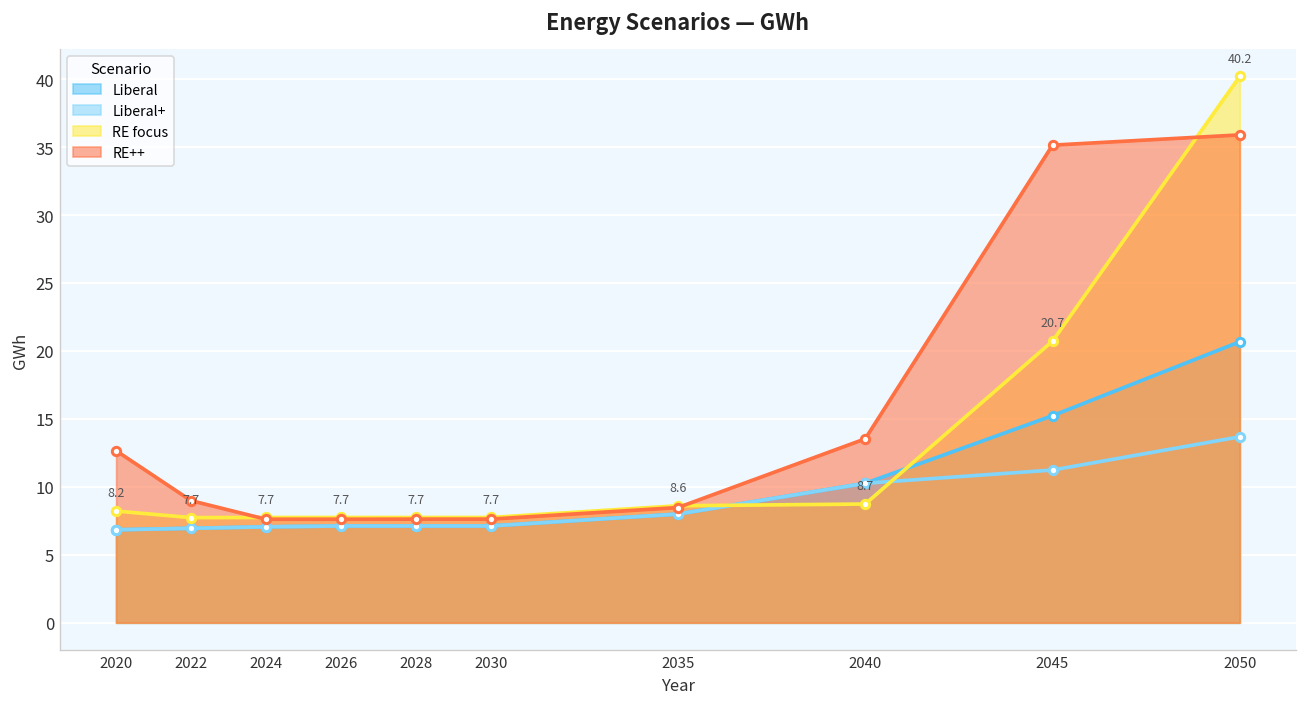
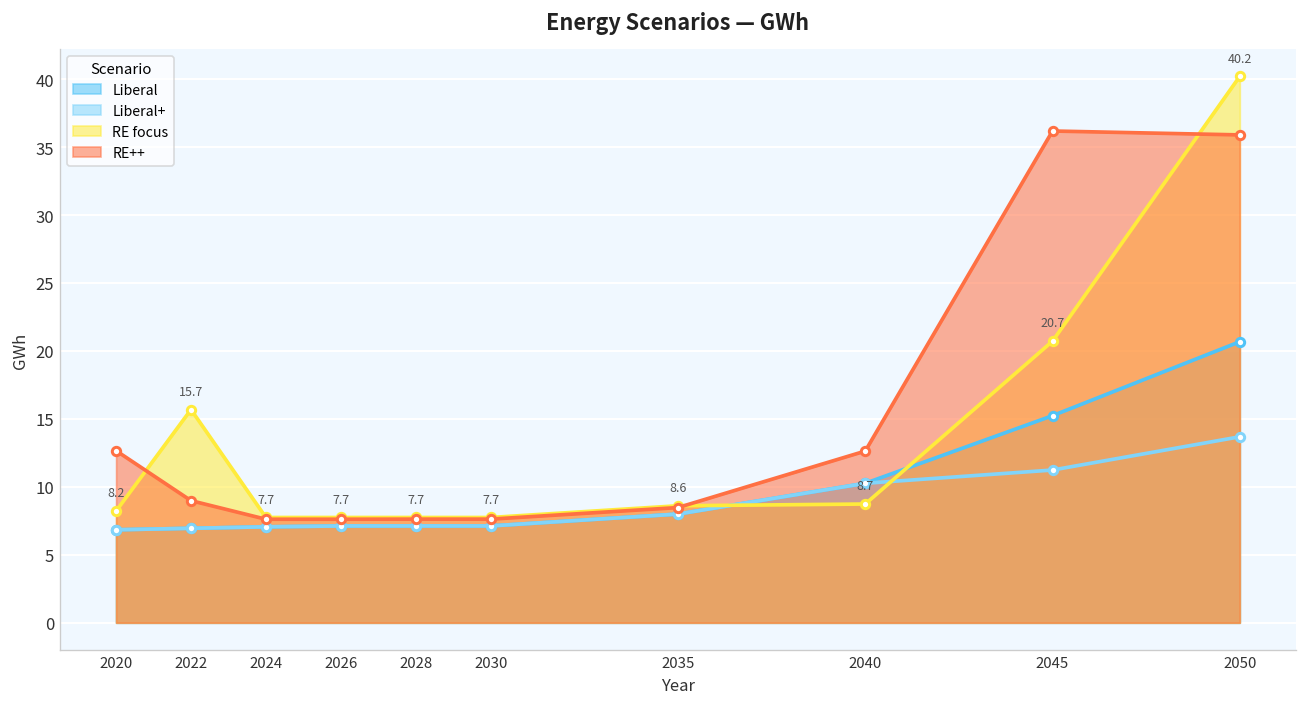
RE focus, 2022: 7.7 -> 15.7
RE++, 2040: 13.5 -> 12.6
RE++, 2045: 35.1 -> 36.2
